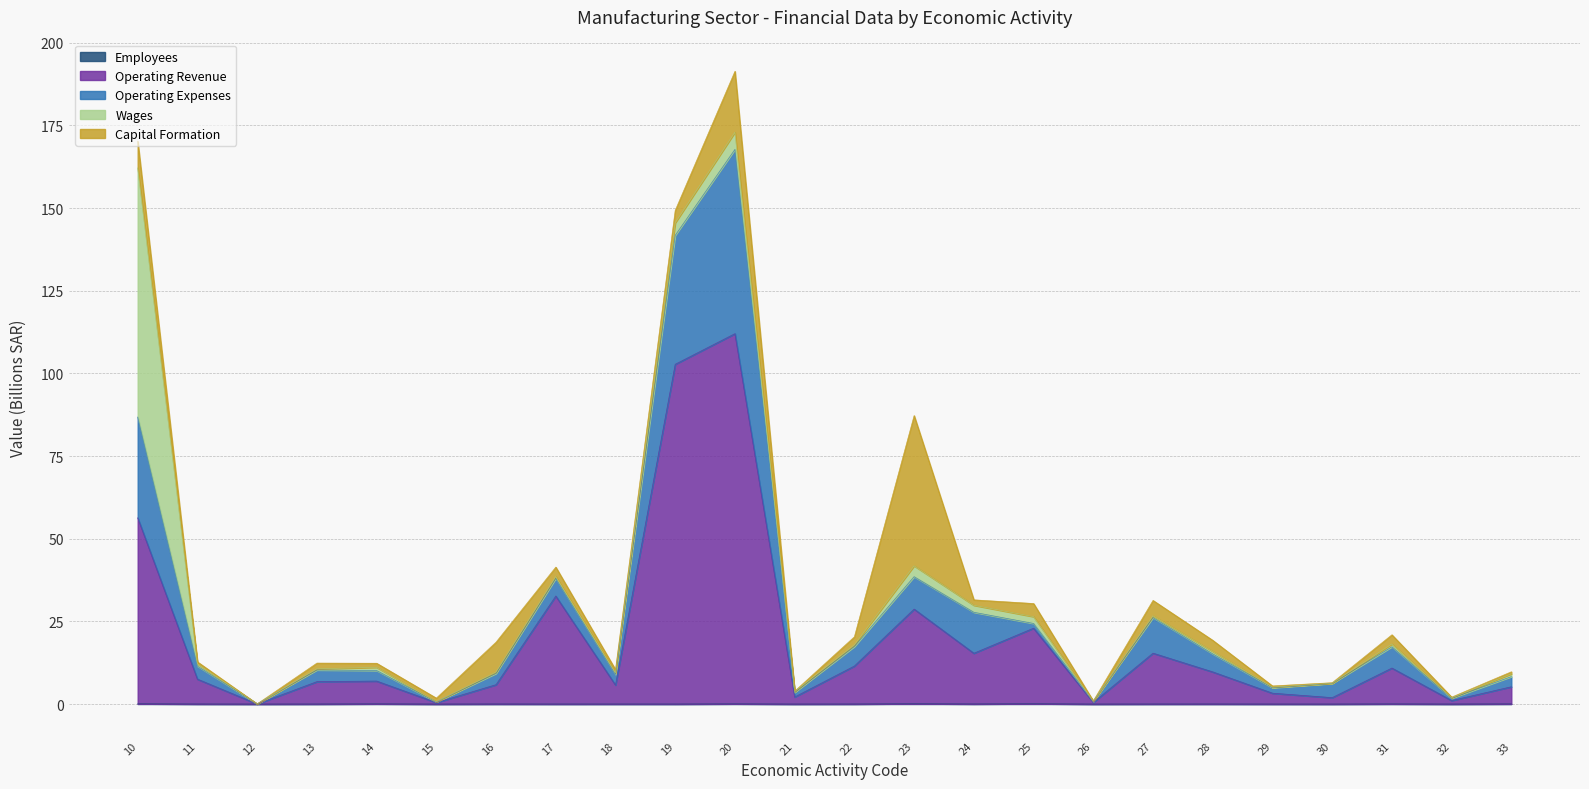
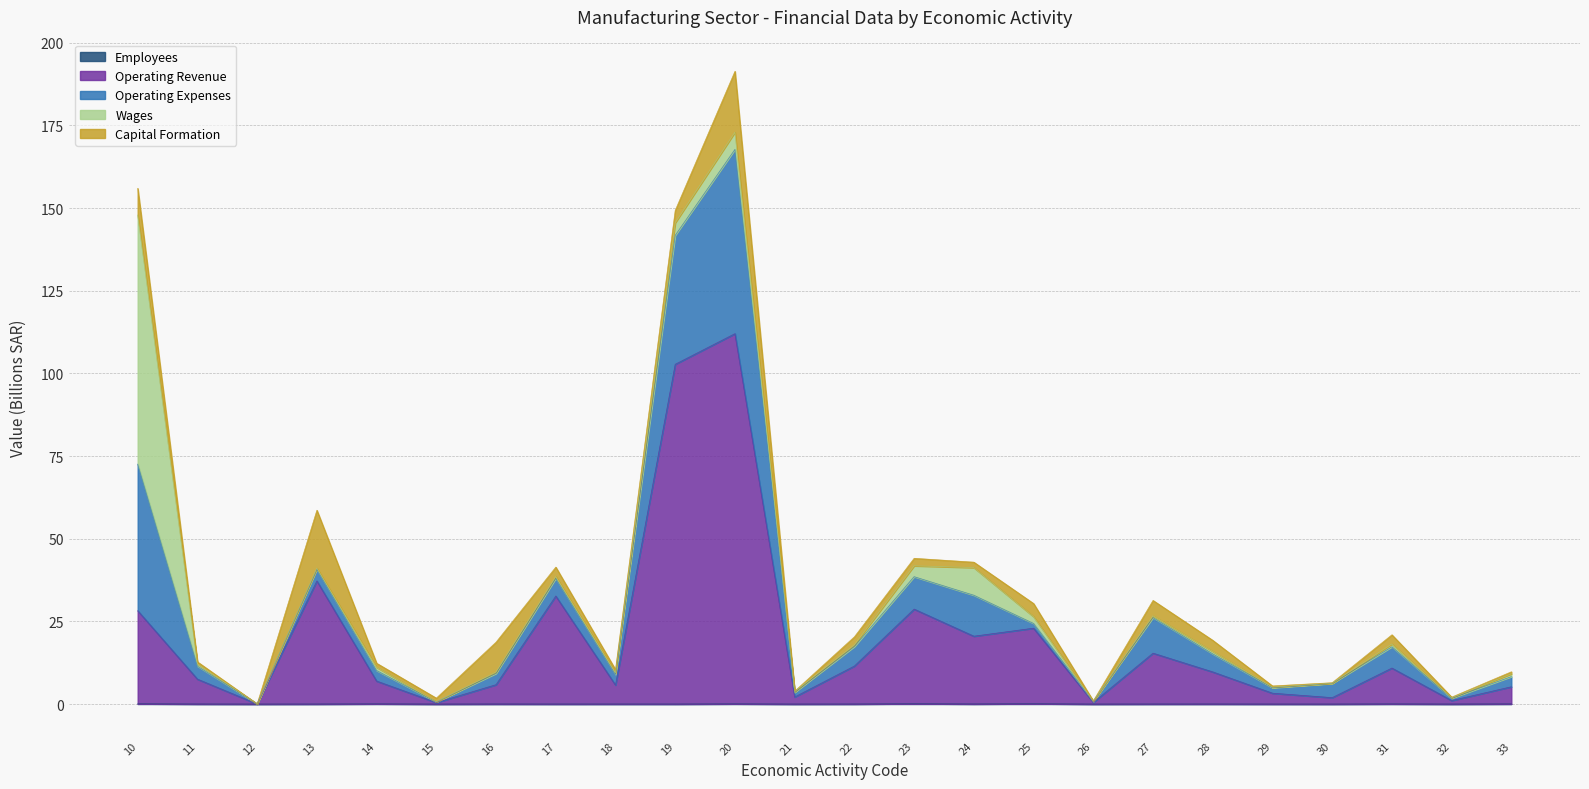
Operating Revenue, 10: 56 -> 28
Operating Expenses, 10: 30 -> 44
Operating Revenue, 13: 7 -> 37
Capital Formation, 13: 2 -> 18
Capital Formation, 23: 45 -> 2
Operating Revenue, 24: 15 -> 20
Wages, 24: 2 -> 8
